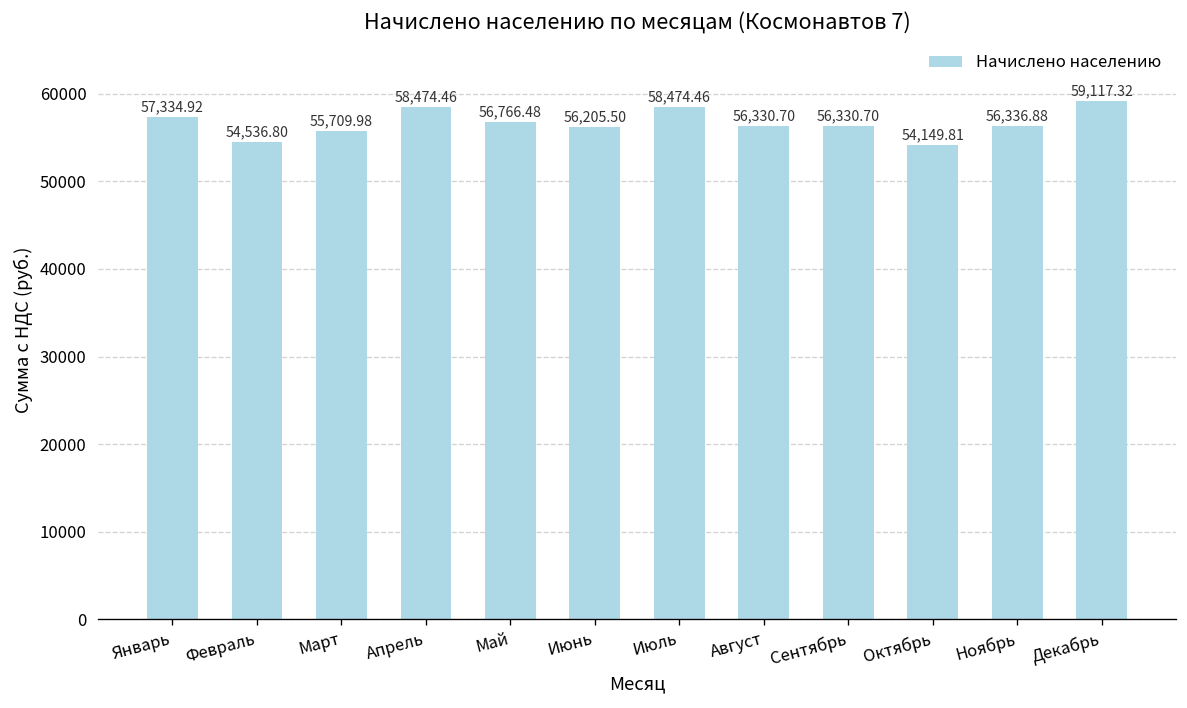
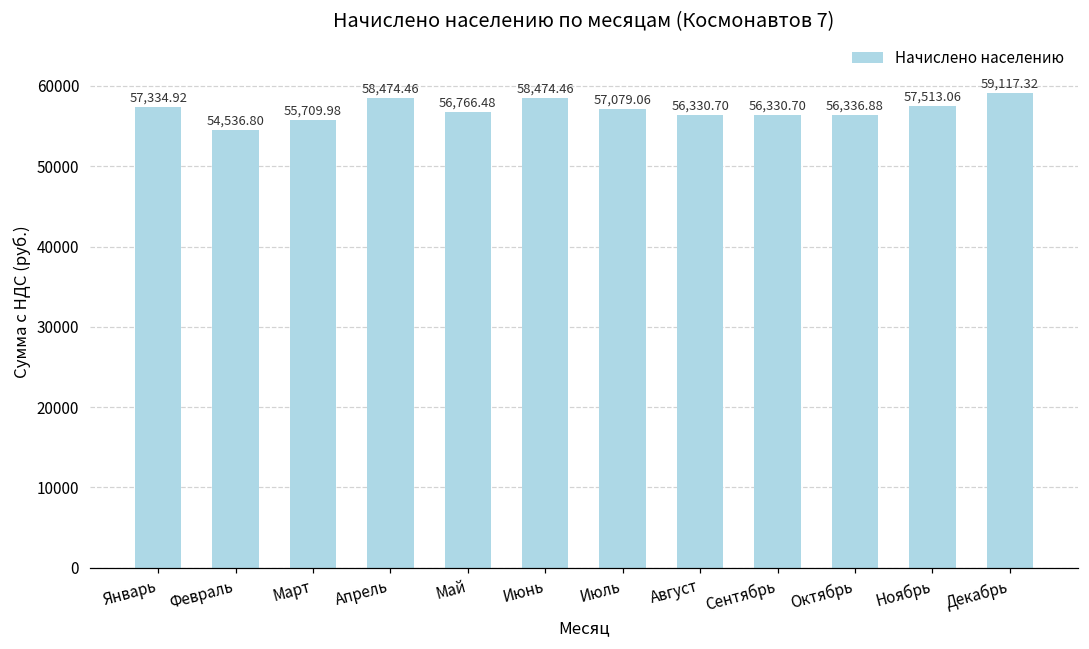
Июнь: 56,205.50 -> 58,474.46
Июль: 58,474.46 -> 57,079.06
Октябрь: 54,149.81 -> 56,336.88
Ноябрь: 56,336.88 -> 57,513.06
